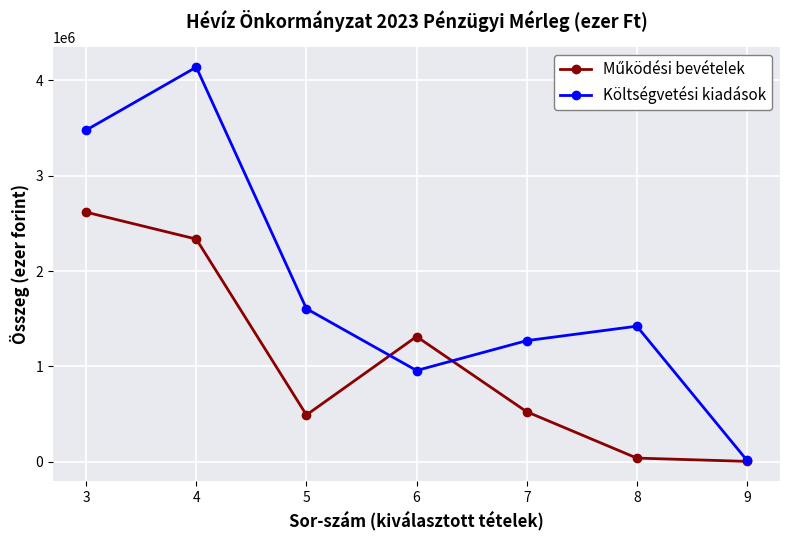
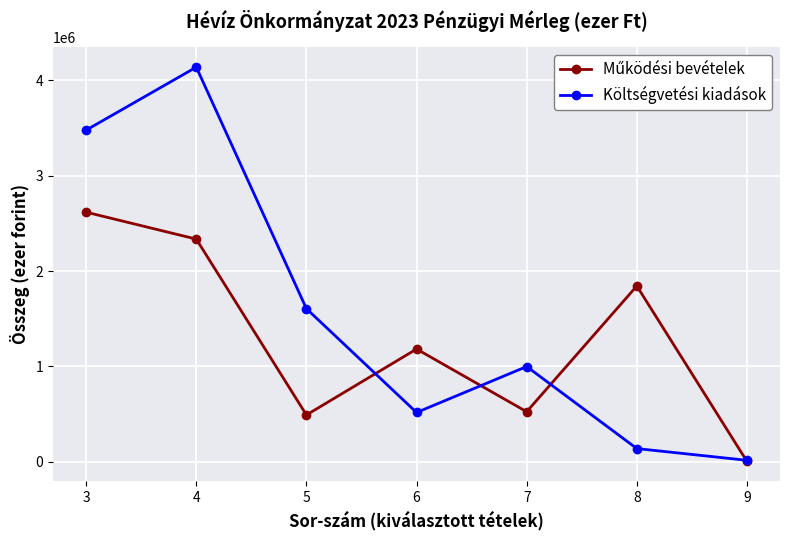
Működési bevételek, 6: 1300000 -> 1200000
Költségvetési kiadások, 6: 1000000 -> 500000
Költségvetési kiadások, 7: 1300000 -> 1000000
Működési bevételek, 8: 0 -> 1800000
Költségvetési kiadások, 8: 1400000 -> 100000
